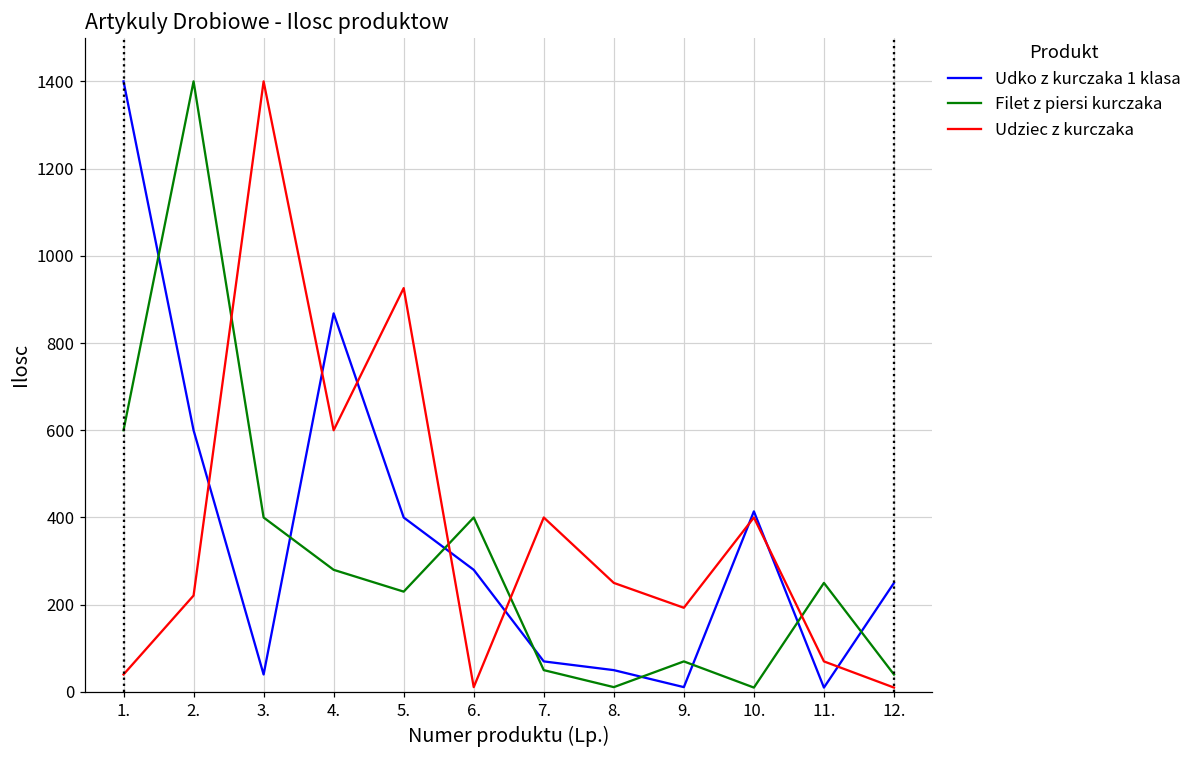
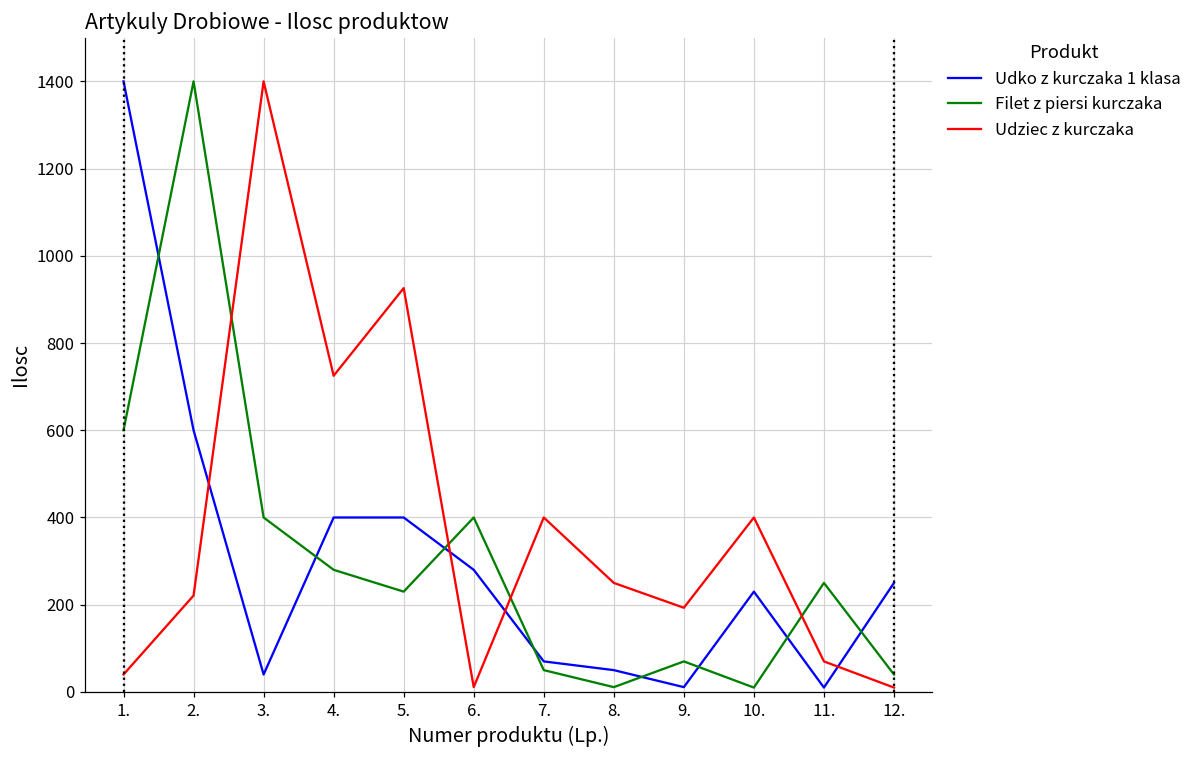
Udko z kurczaka 1 klasa, 4.: 870 -> 400
Udziec z kurczaka, 4.: 600 -> 730
Udko z kurczaka 1 klasa, 10.: 410 -> 230
